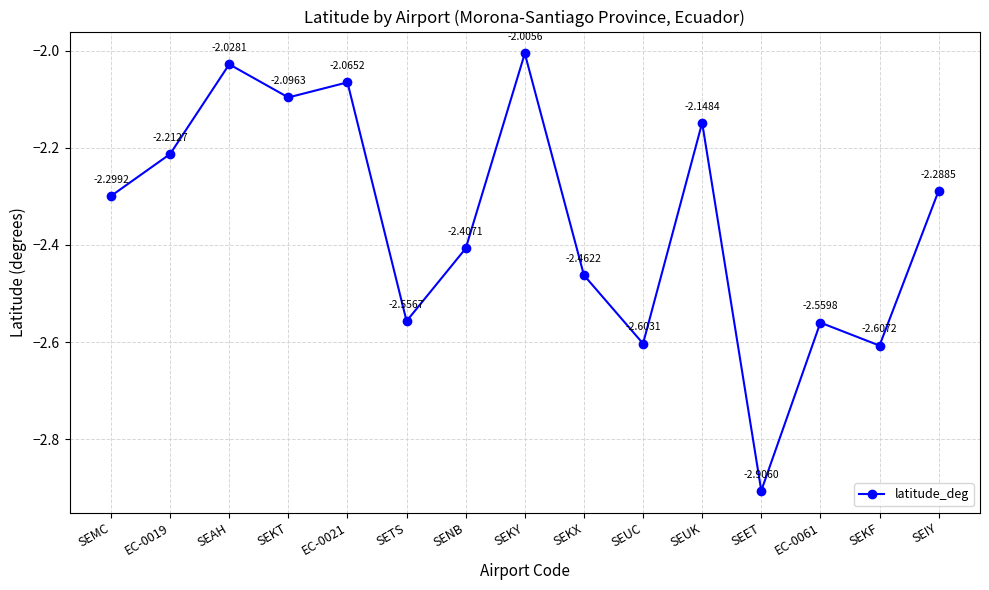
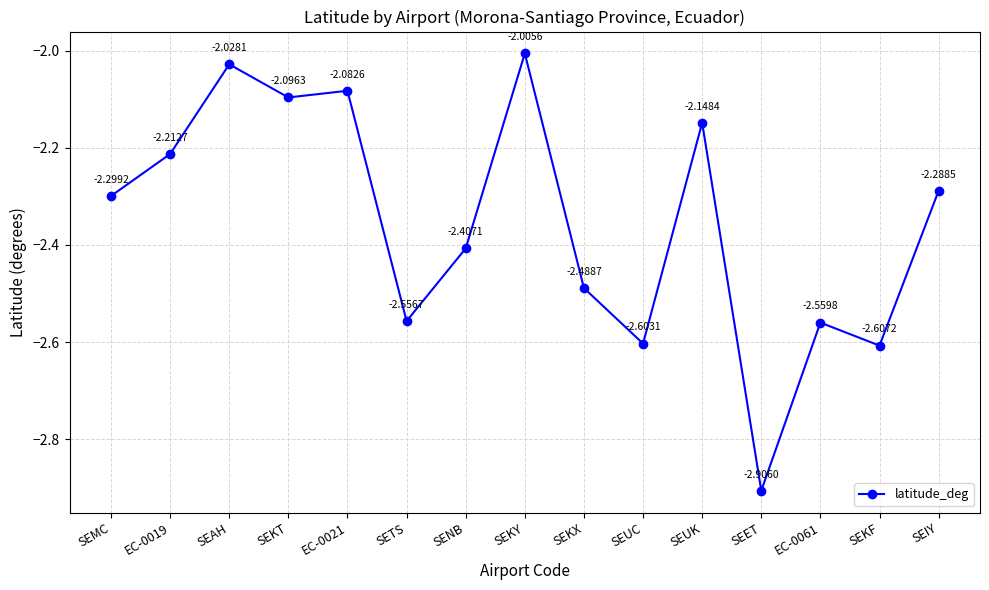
EC-0021: -2.0652 -> -2.0826
SEKX: -2.4622 -> -2.4887
